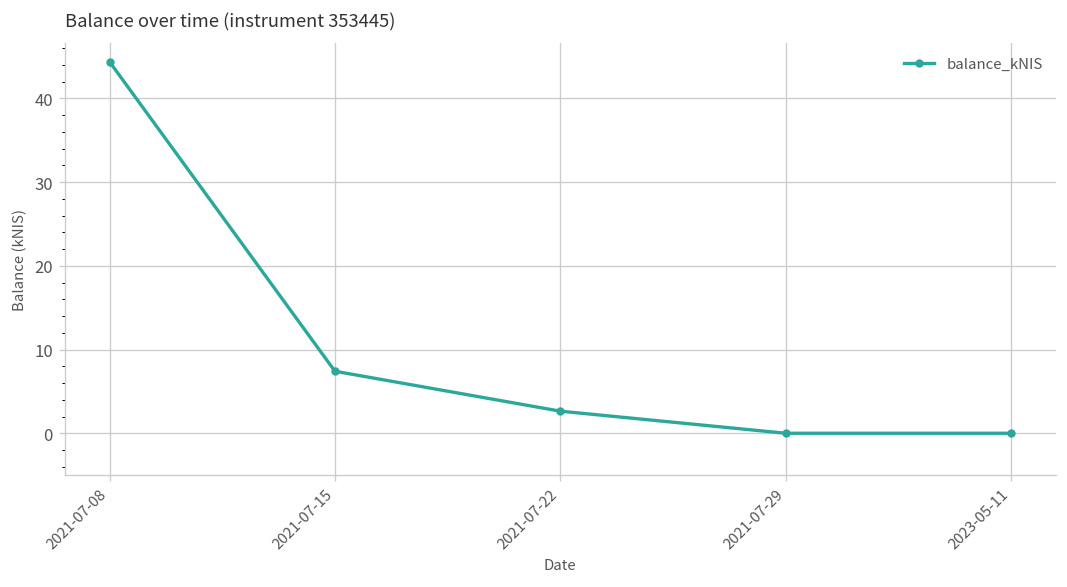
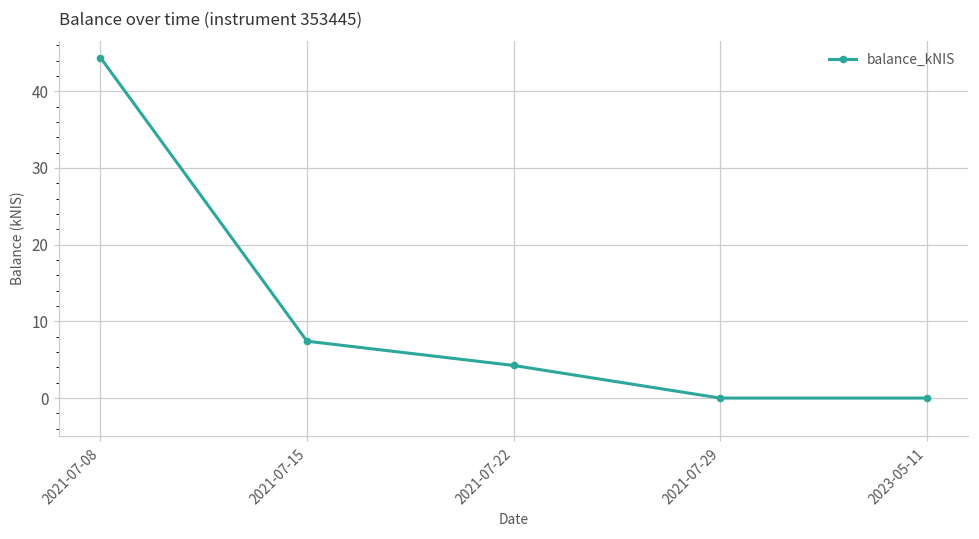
2021-07-22: 3 -> 4
